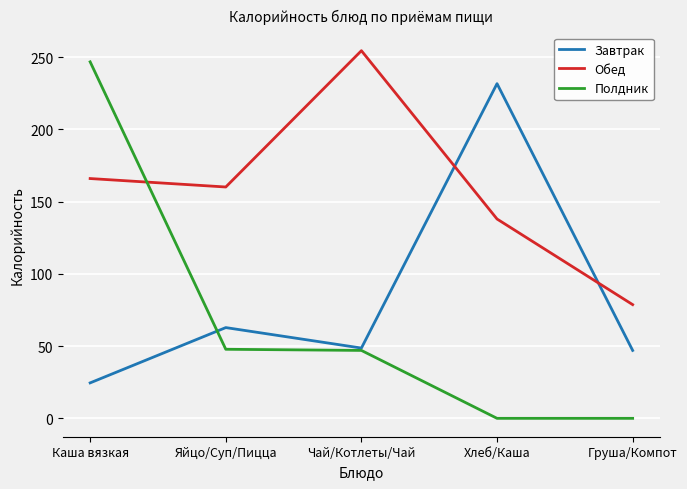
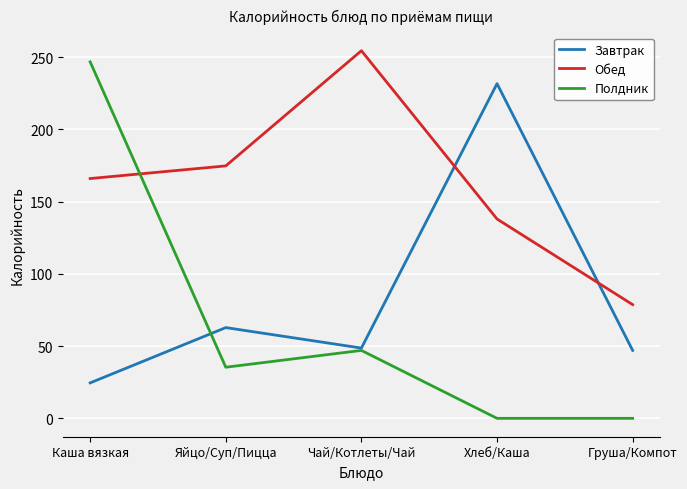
Обед, Яйцо/Суп/Пицца: 160 -> 175
Полдник, Яйцо/Суп/Пицца: 48 -> 35
